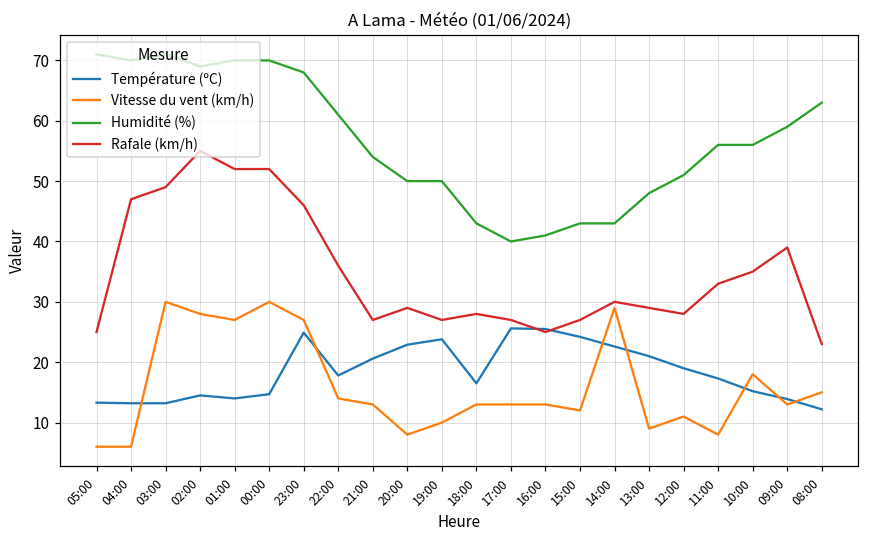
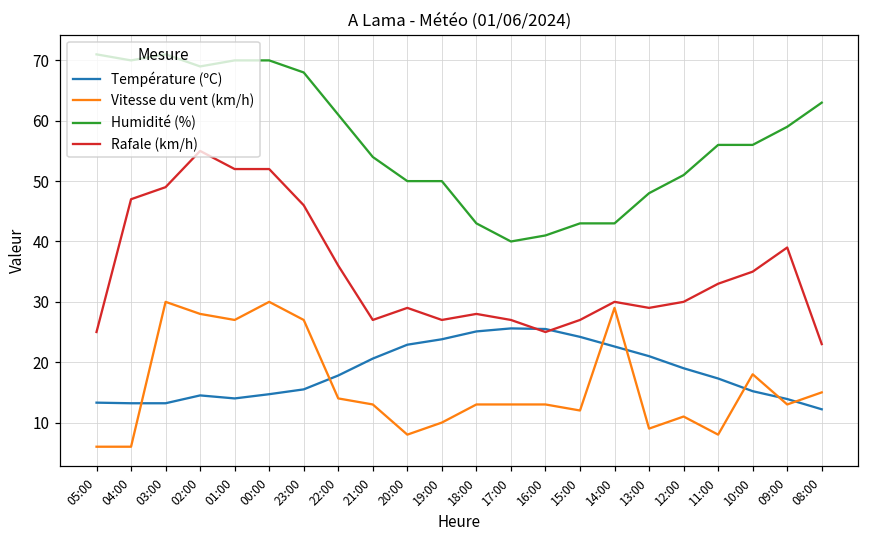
Température (ºC), 23:00: 25 -> 16
Température (ºC), 18:00: 17 -> 25
Rafale (km/h), 12:00: 28 -> 30
